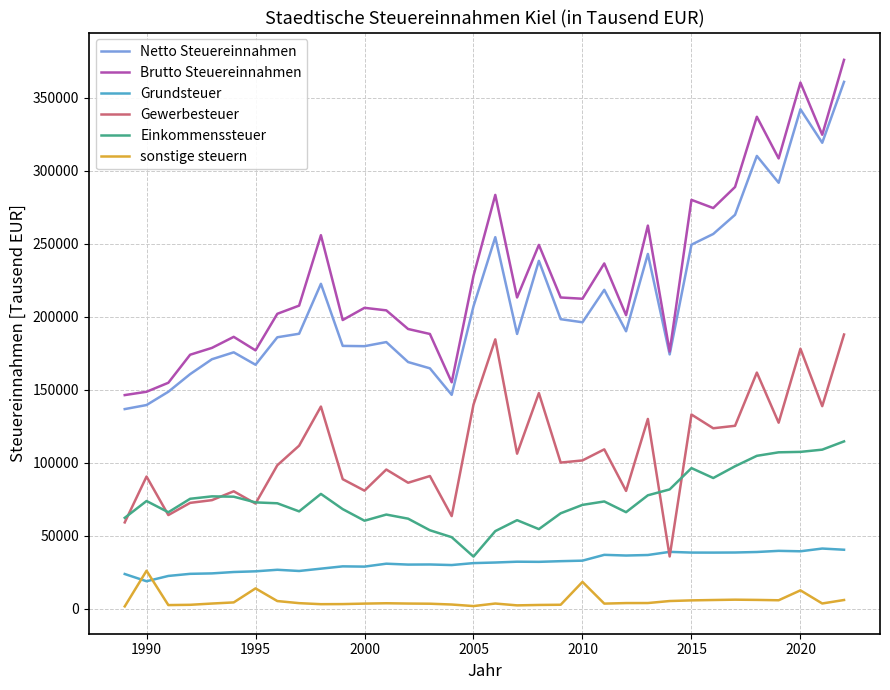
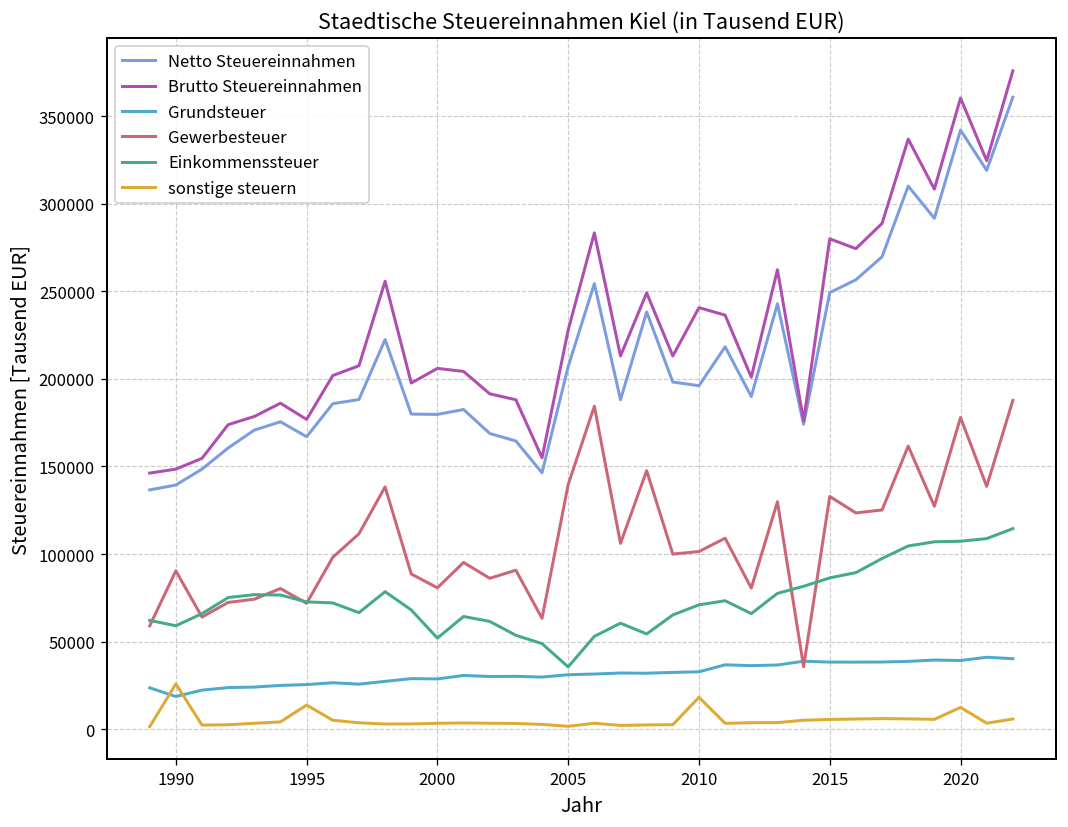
Einkommenssteuer, 1990: 74000 -> 59000
Einkommenssteuer, 2000: 60000 -> 52000
Brutto Steuereinnahmen, 2010: 212000 -> 241000
Einkommenssteuer, 2015: 96000 -> 86000
